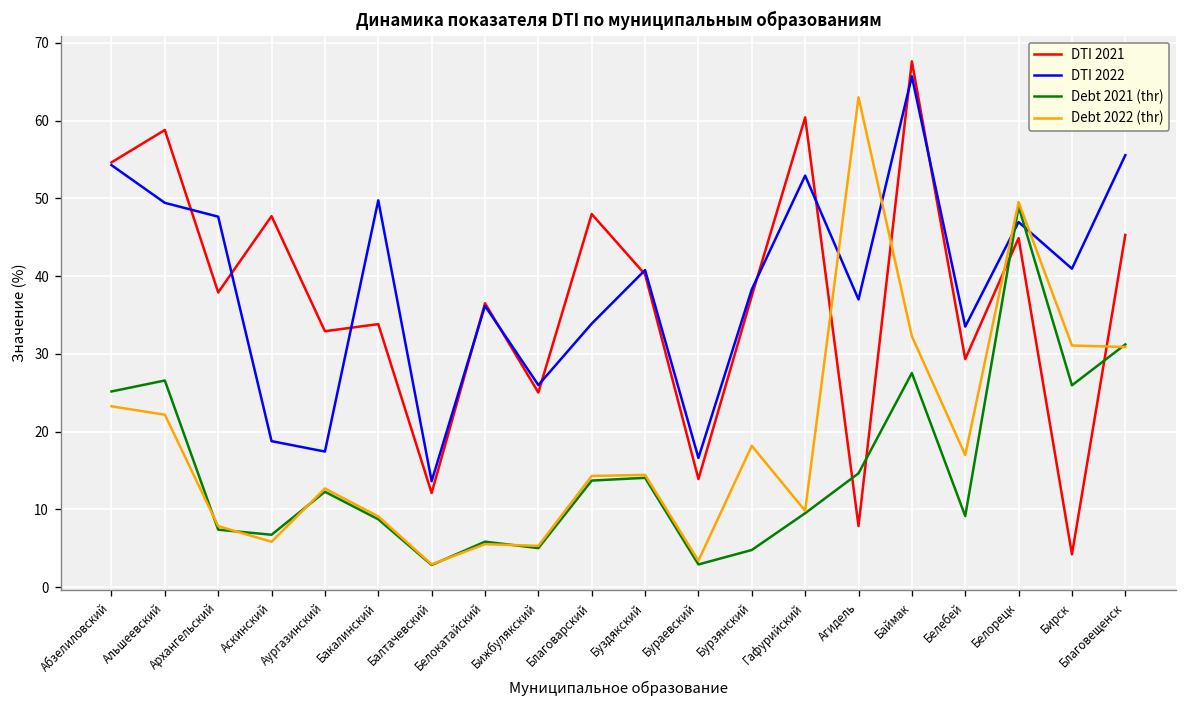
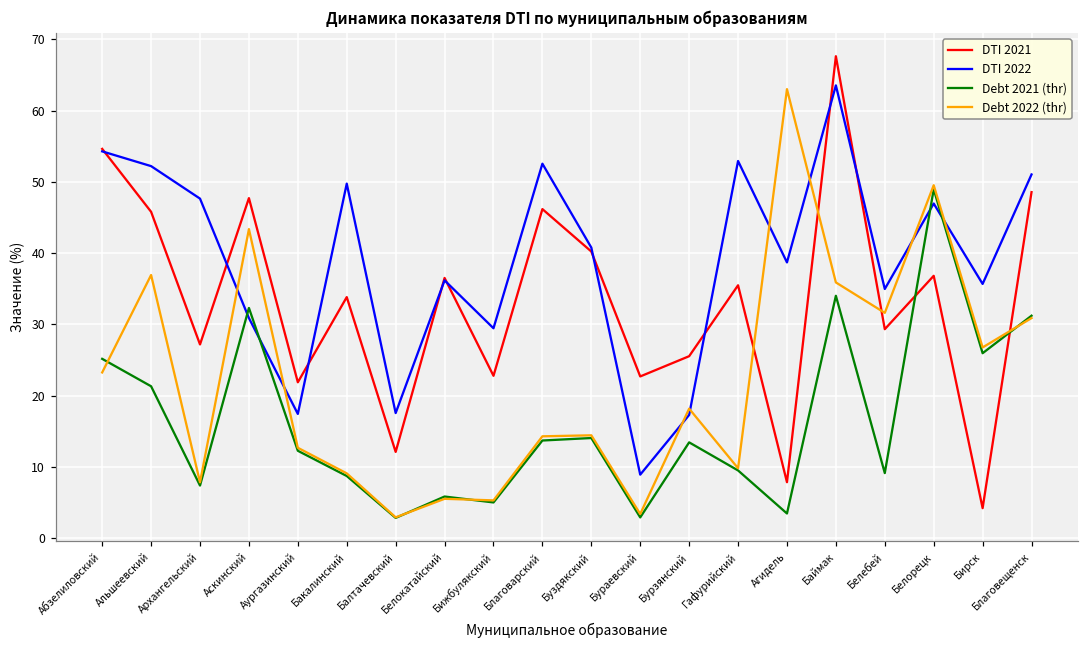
DTI 2021, Альшеевский: 59 -> 46
DTI 2022, Альшеевский: 49 -> 52
Debt 2021 (thr), Альшеевский: 27 -> 21
Debt 2022 (thr), Альшеевский: 22 -> 37
DTI 2021, Архангельский: 38 -> 27
DTI 2022, Аскинский: 19 -> 31
Debt 2021 (thr), Аскинский: 7 -> 32
Debt 2022 (thr), Аскинский: 6 -> 43
DTI 2021, Аургазинский: 33 -> 22
DTI 2022, Балтачевский: 14 -> 18
DTI 2021, Бижбулякский: 25 -> 23
DTI 2022, Бижбулякский: 26 -> 29
DTI 2021, Благоварский: 48 -> 46
DTI 2022, Благоварский: 34 -> 53
DTI 2021, Бураевский: 14 -> 23
DTI 2022, Бураевский: 17 -> 9
DTI 2021, Бурзянский: 37 -> 26
DTI 2022, Бурзянский: 38 -> 17
Debt 2021 (thr), Бурзянский: 5 -> 13
DTI 2021, Гафурийский: 60 -> 35
DTI 2022, Агидель: 37 -> 39
Debt 2021 (thr), Агидель: 15 -> 3
DTI 2022, Баймак: 66 -> 64
Debt 2021 (thr), Баймак: 28 -> 34
Debt 2022 (thr), Баймак: 32 -> 36
DTI 2022, Белебей: 34 -> 35
Debt 2022 (thr), Белебей: 17 -> 32
DTI 2021, Белорецк: 45 -> 37
DTI 2022, Бирск: 41 -> 36
Debt 2022 (thr), Бирск: 31 -> 27
DTI 2021, Благовещенск: 45 -> 49
DTI 2022, Благовещенск: 56 -> 51
